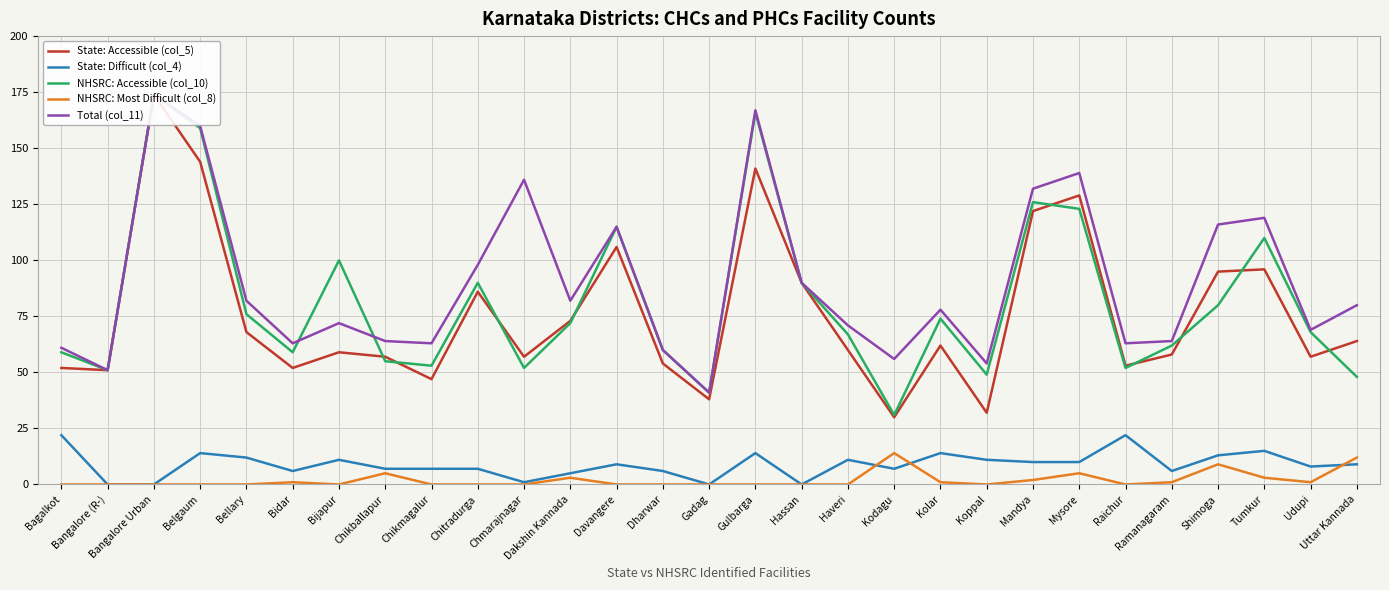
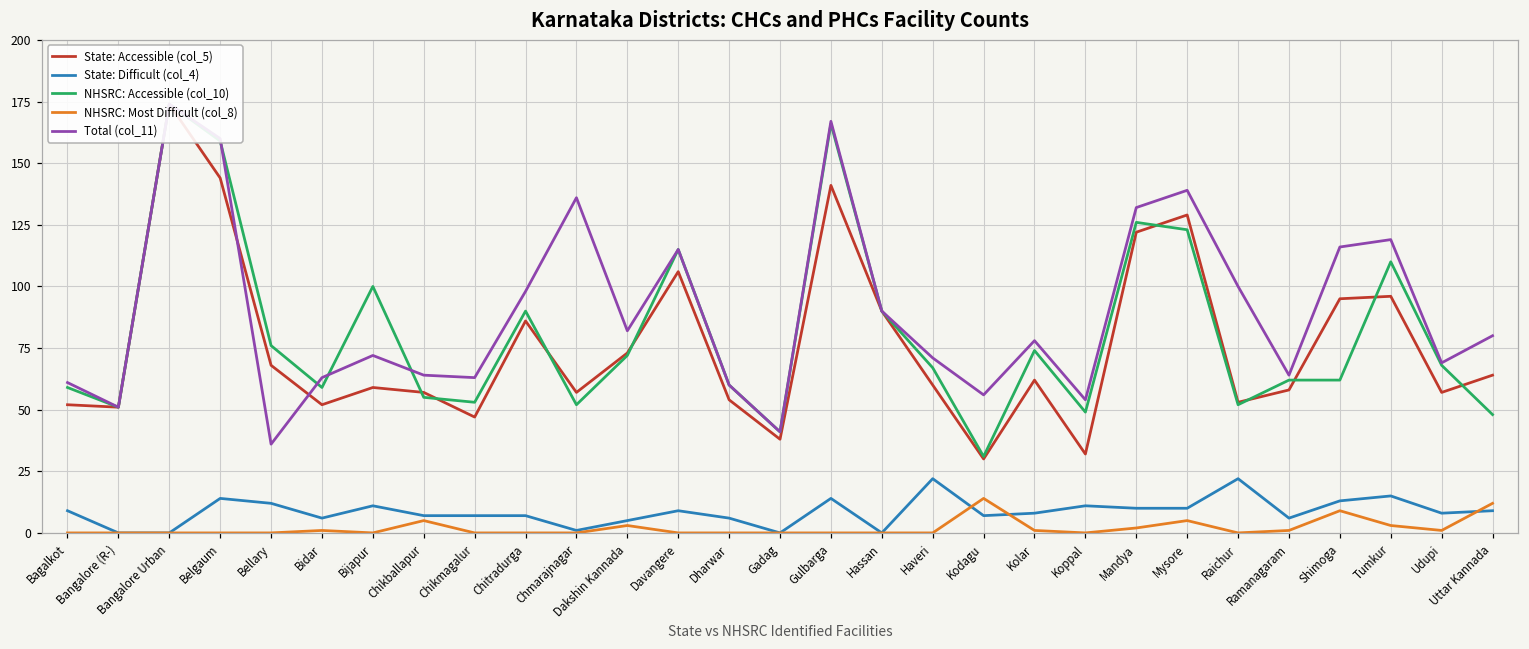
State: Difficult (col_4), Bagalkot: 22 -> 9
Total (col_11), Bellary: 82 -> 36
State: Difficult (col_4), Haveri: 11 -> 22
State: Difficult (col_4), Kolar: 14 -> 8
Total (col_11), Raichur: 63 -> 100
NHSRC: Accessible (col_10), Shimoga: 80 -> 62
